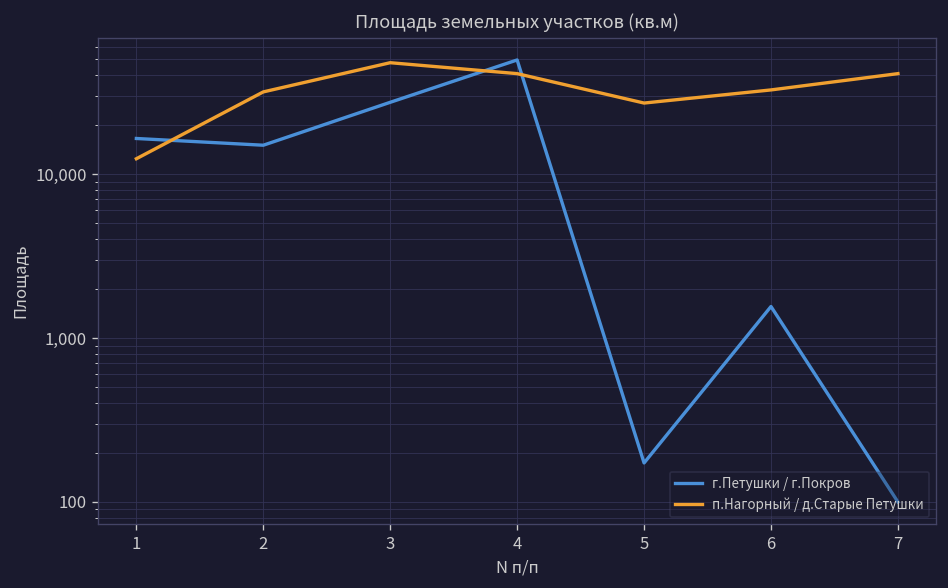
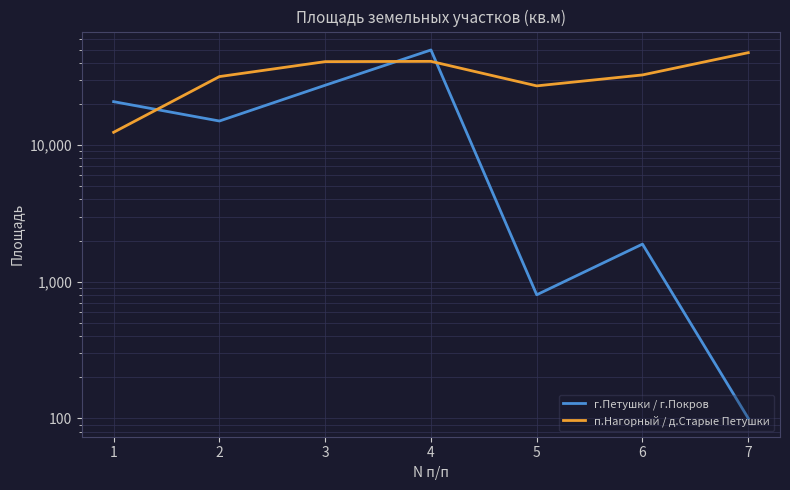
г.Петушки / г.Покров, 1: 16,000 -> 21,000
п.Нагорный / д.Старые Петушки, 3: 48,000 -> 41,000
г.Петушки / г.Покров, 5: 170 -> 800
г.Петушки / г.Покров, 6: 1,600 -> 1,900
п.Нагорный / д.Старые Петушки, 7: 41,000 -> 47,000
